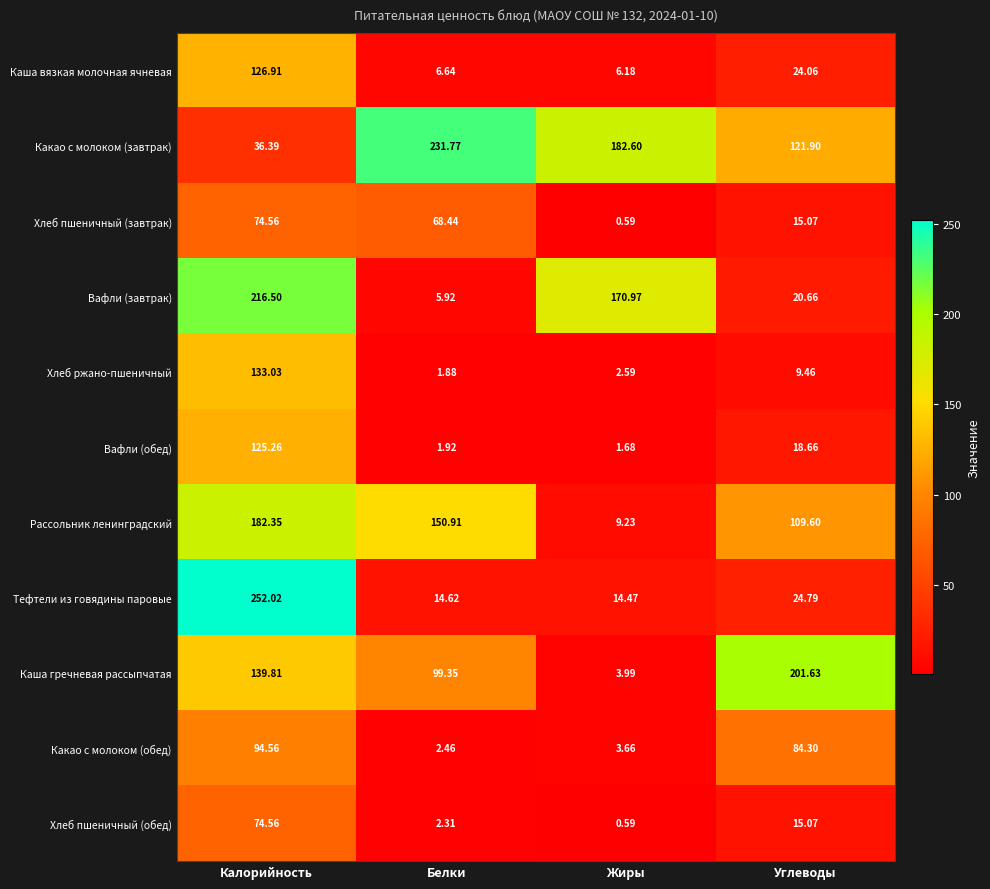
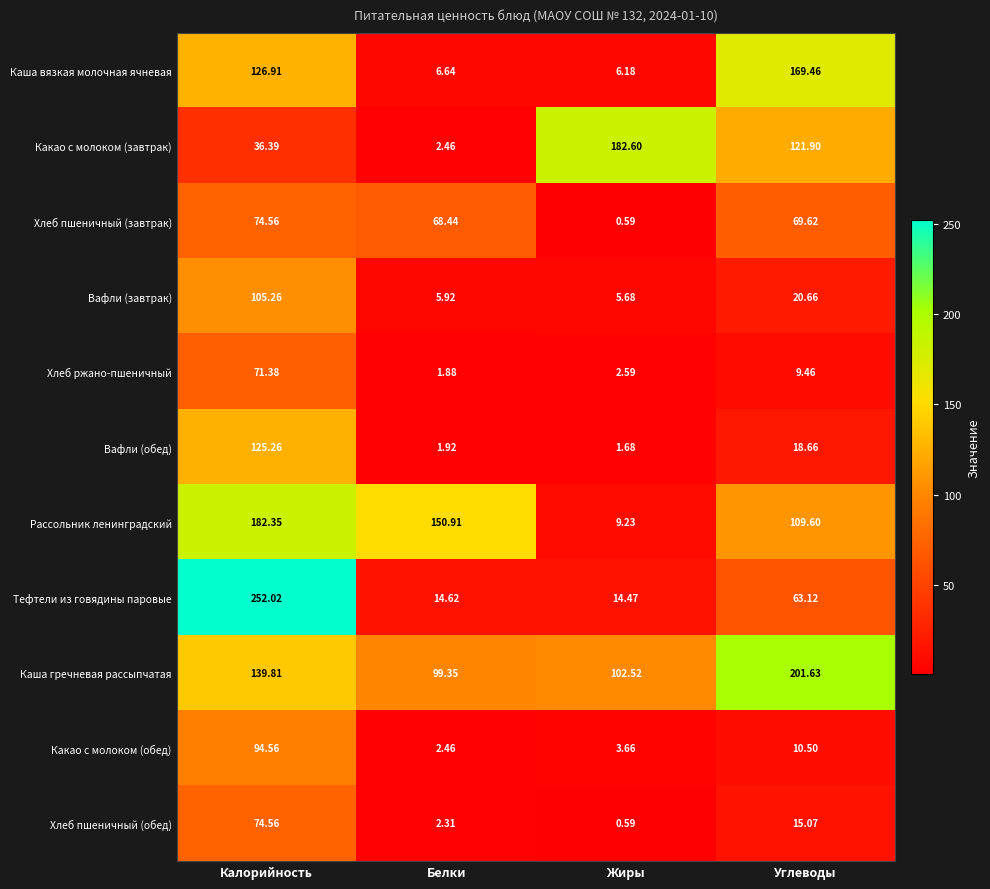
Каша вязкая молочная ячневая, Углеводы: 24.06 -> 169.46
Какао с молоком (завтрак), Белки: 231.77 -> 2.46
Хлеб пшеничный (завтрак), Углеводы: 15.07 -> 69.62
Вафли (завтрак), Калорийность: 216.50 -> 105.26
Вафли (завтрак), Жиры: 170.97 -> 5.68
Хлеб ржано-пшеничный, Калорийность: 133.03 -> 71.38
Тефтели из говядины паровые, Углеводы: 24.79 -> 63.12
Каша гречневая рассыпчатая, Жиры: 3.99 -> 102.52
Какао с молоком (обед), Углеводы: 84.30 -> 10.50
